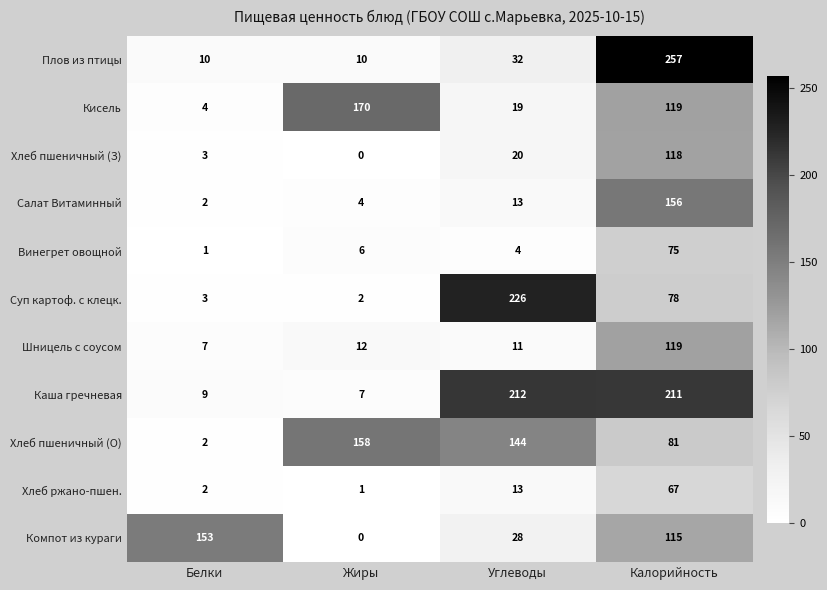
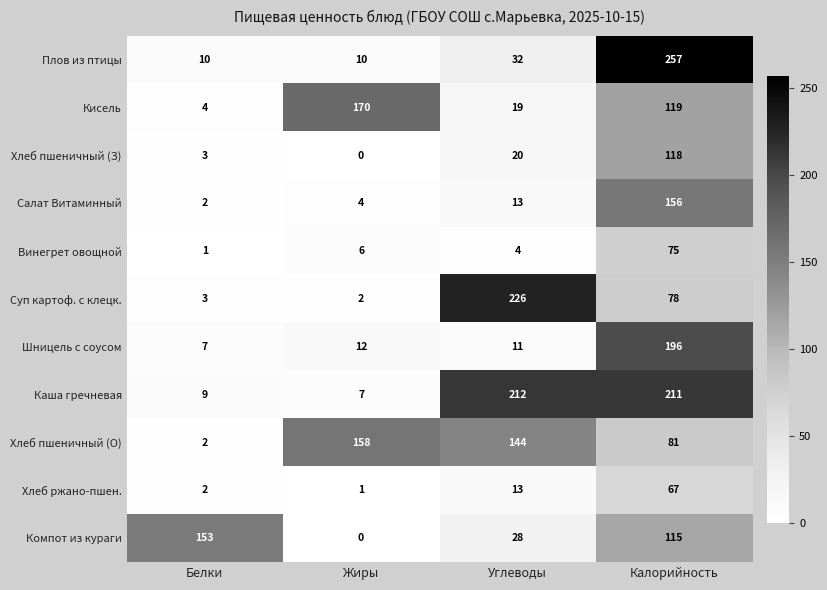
Шницель с соусом, Калорийность: 119 -> 196
